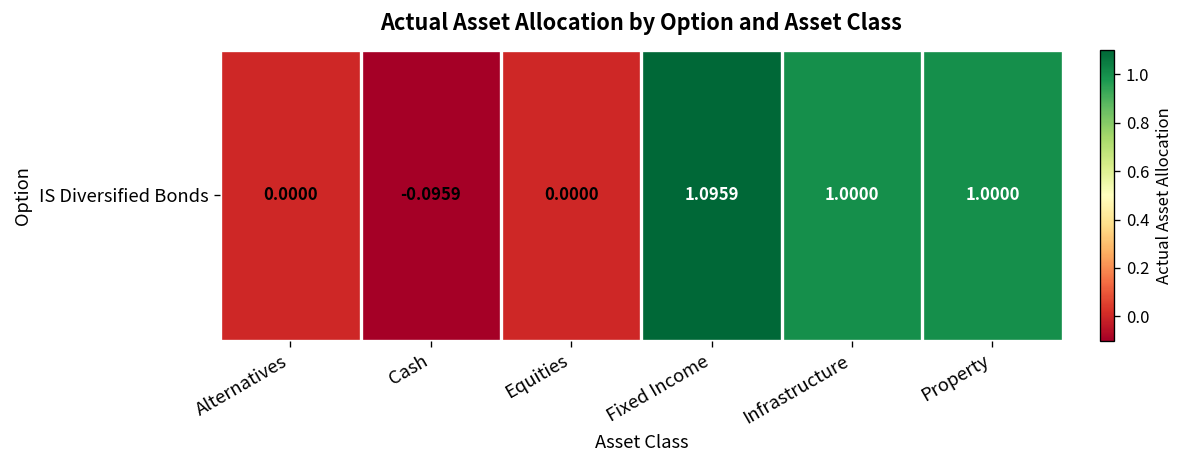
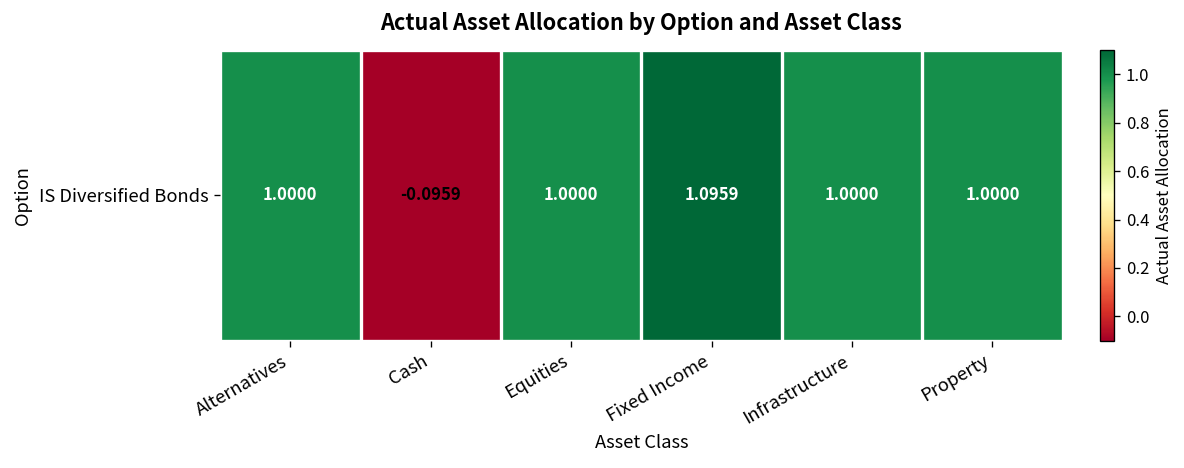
IS Diversified Bonds, Alternatives: 0.0000 -> 1.0000
IS Diversified Bonds, Equities: 0.0000 -> 1.0000
